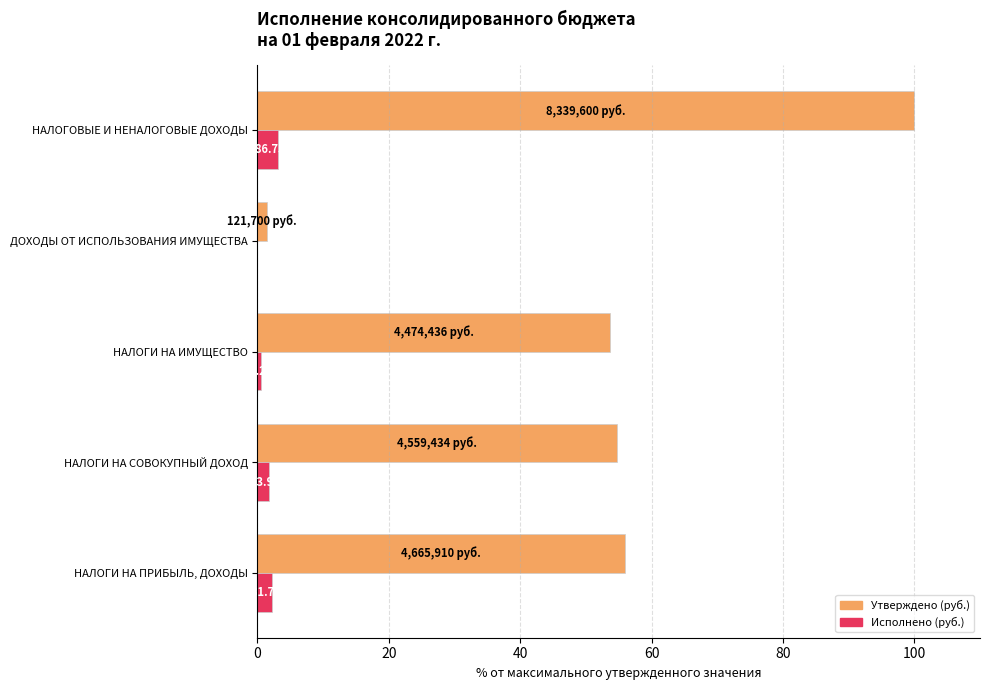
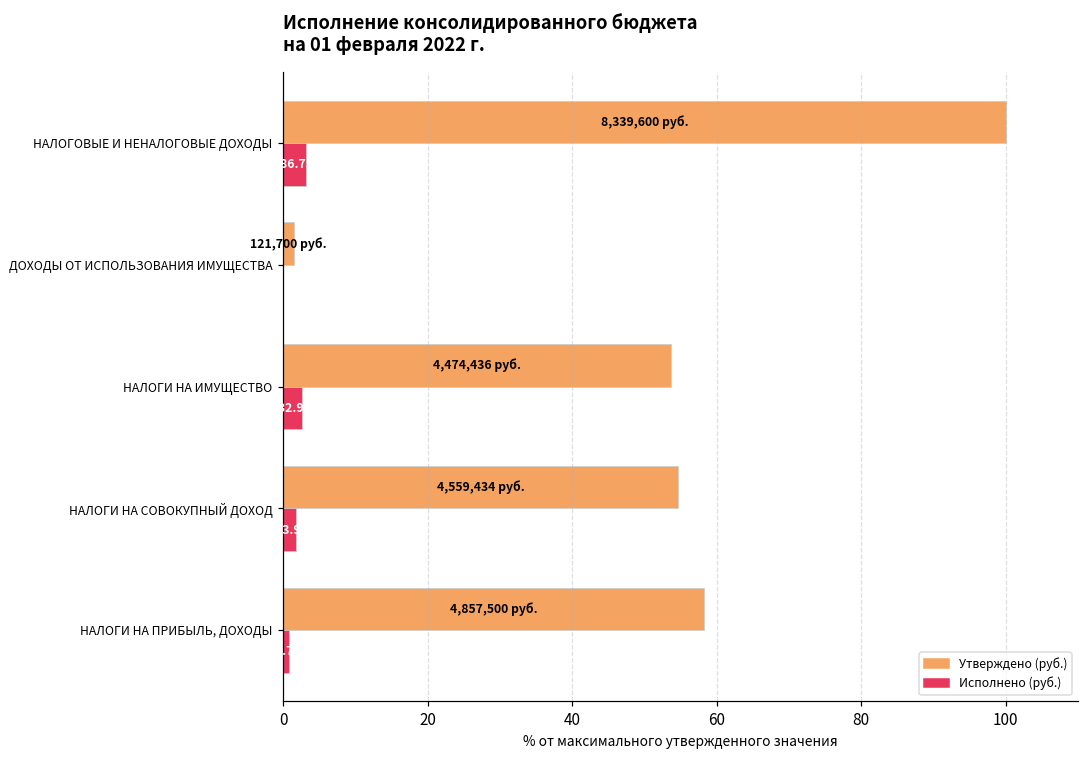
Исполнено (руб.), НАЛОГИ НА ИМУЩЕСТВО: 1 -> 3
Утверждено (руб.), НАЛОГИ НА ПРИБЫЛЬ, ДОХОДЫ: 4,665,910 -> 4,857,500
Исполнено (руб.), НАЛОГИ НА ПРИБЫЛЬ, ДОХОДЫ: 2 -> 1
